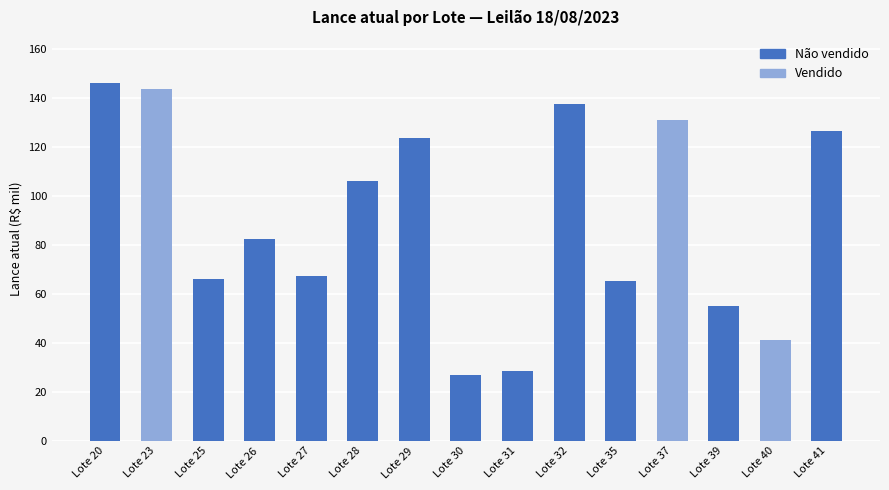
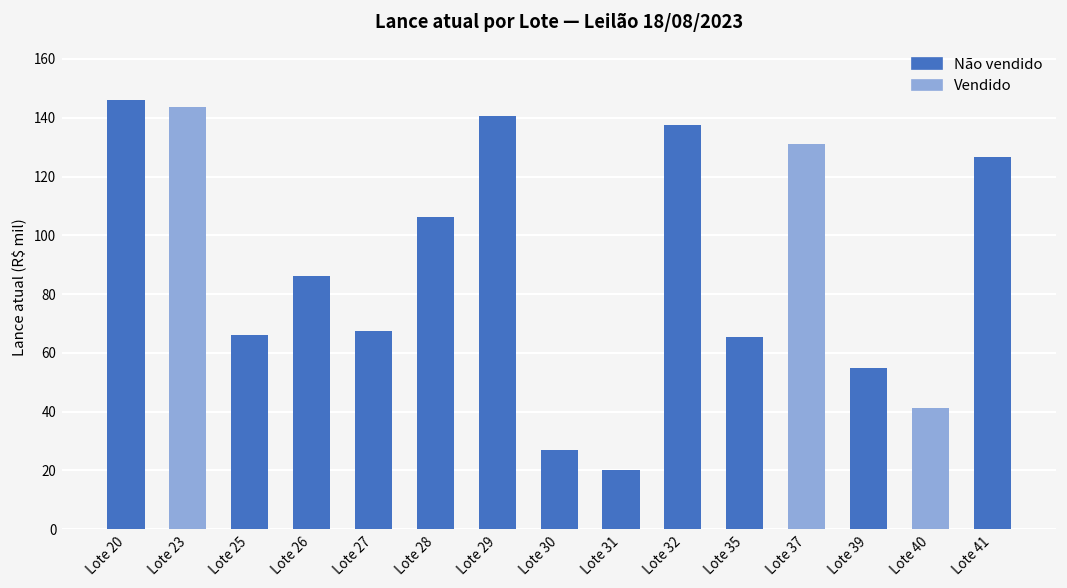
Lote 26: 83 -> 86
Lote 29: 124 -> 141
Lote 31: 29 -> 20
